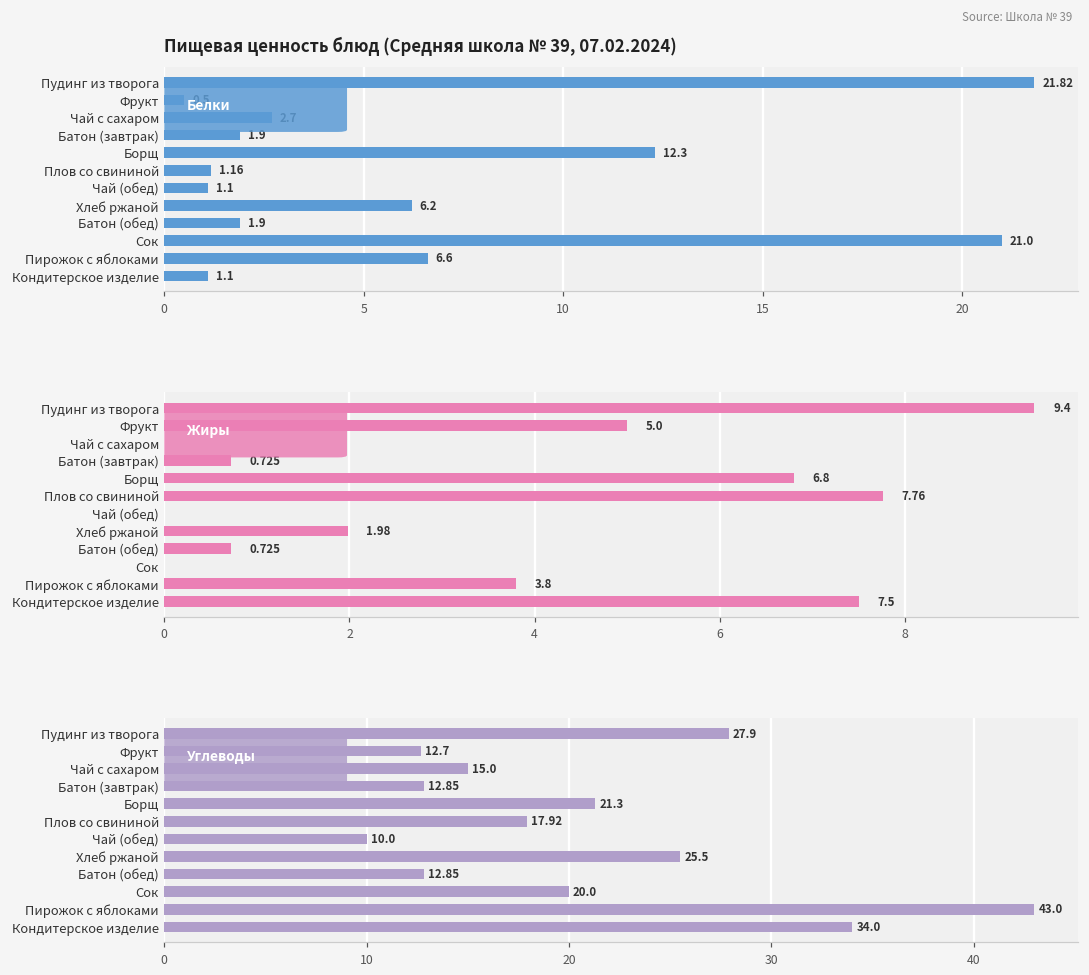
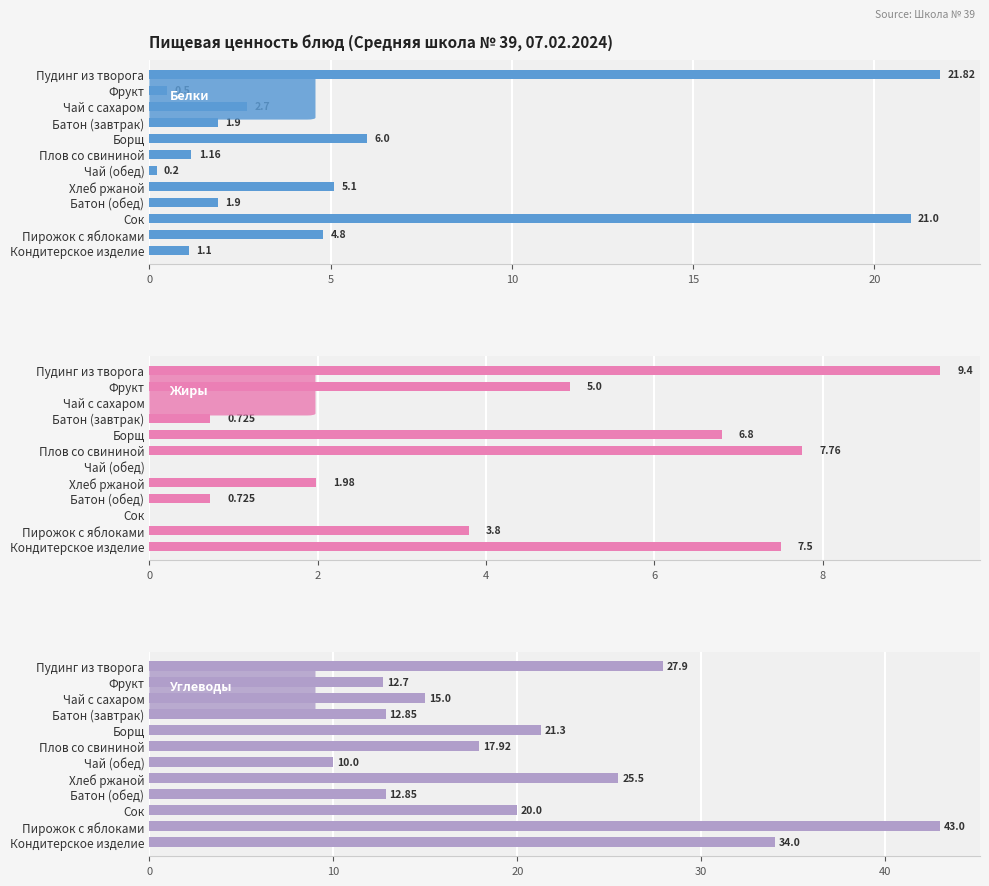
Пищевая ценность блюд (Средняя школа № 39, 07.02.2024), Борщ: 12.3 -> 6.0
Пищевая ценность блюд (Средняя школа № 39, 07.02.2024), Чай (обед): 1.1 -> 0.2
Пищевая ценность блюд (Средняя школа № 39, 07.02.2024), Хлеб ржаной: 6.2 -> 5.1
Пищевая ценность блюд (Средняя школа № 39, 07.02.2024), Пирожок с яблоками: 6.6 -> 4.8
